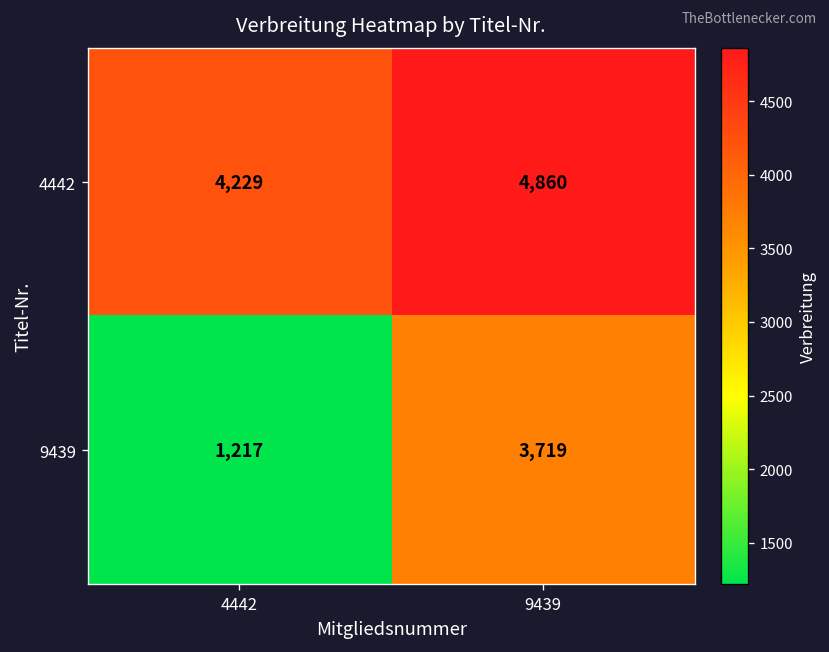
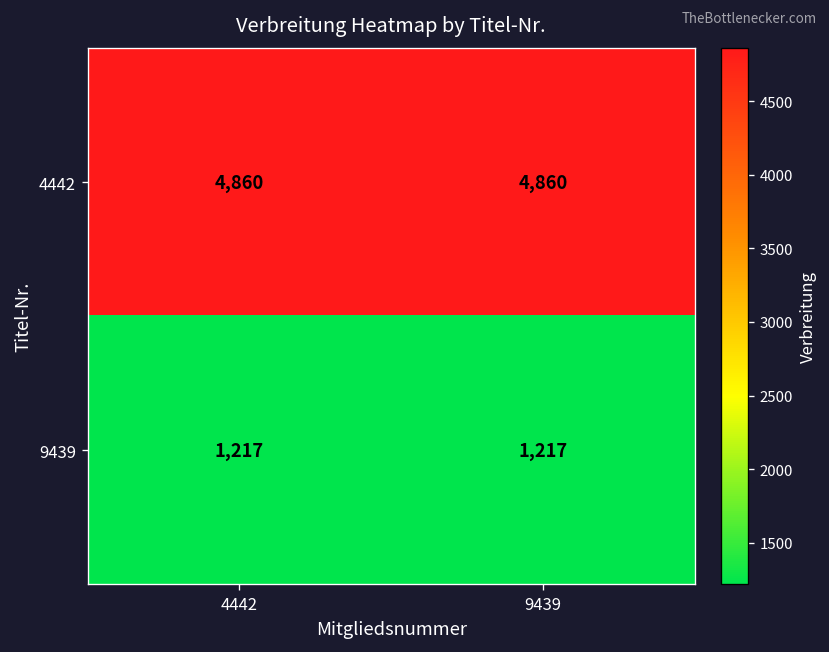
4442, 4442: 4,229 -> 4,860
9439, 9439: 3,719 -> 1,217
